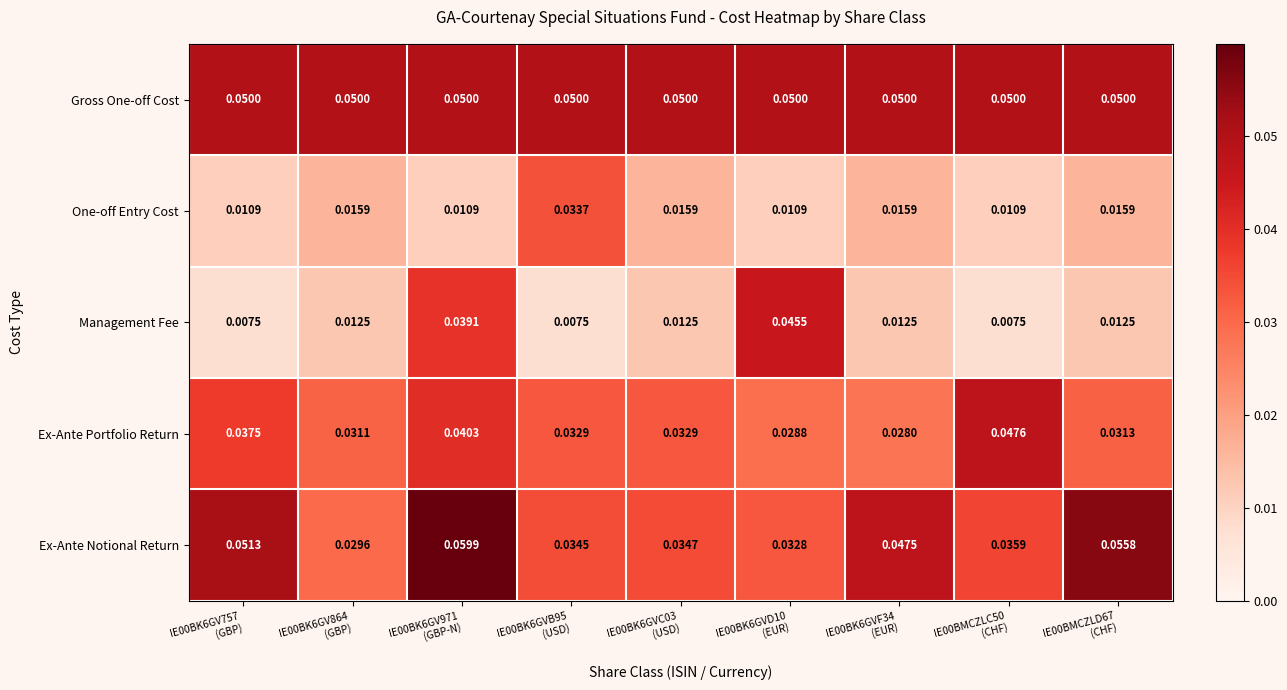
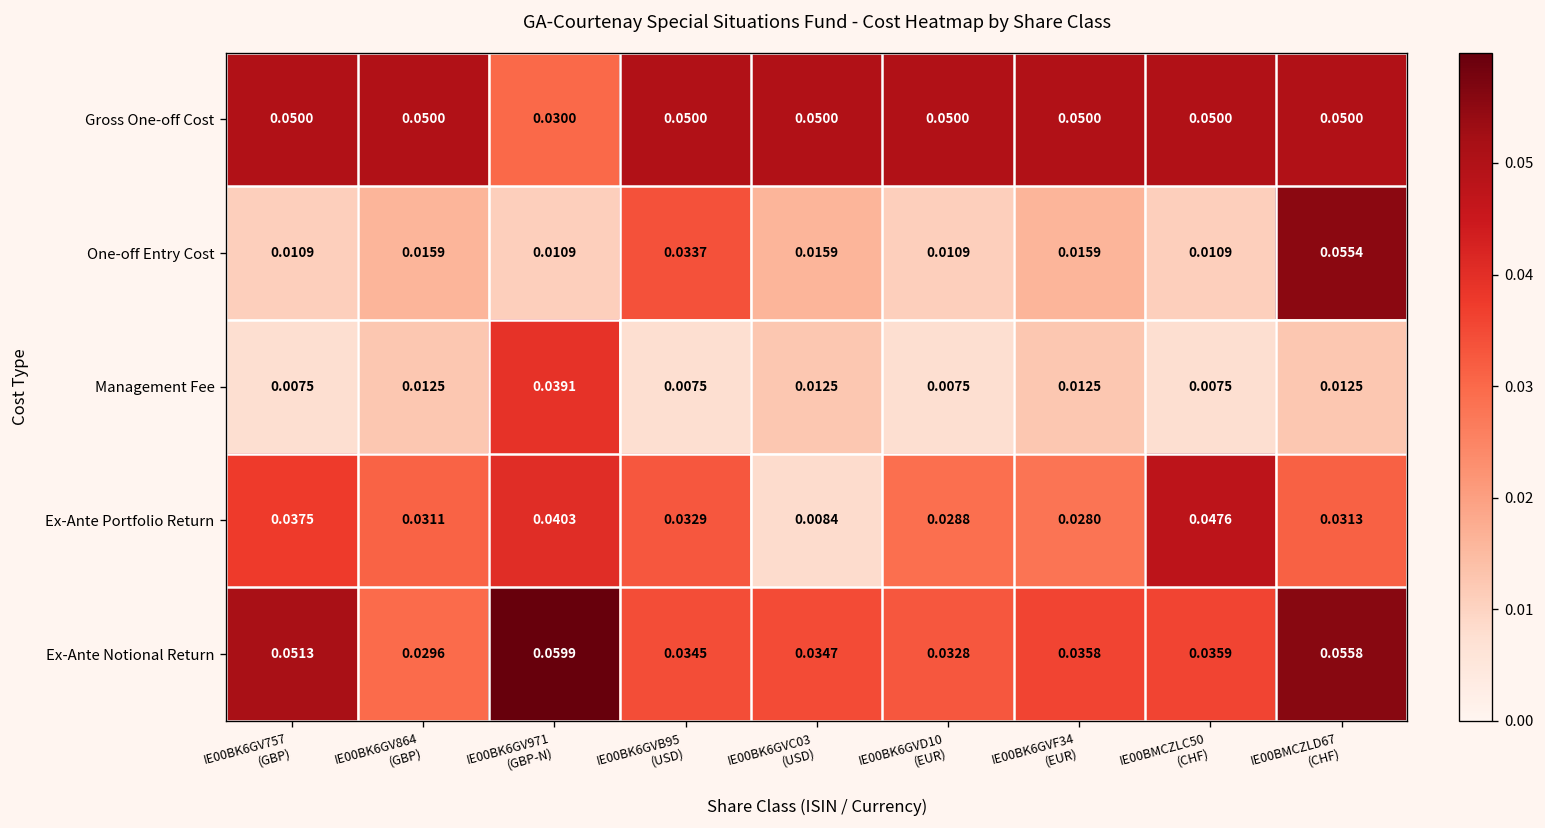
Gross One-off Cost, IE00BK6GV971 (GBP-N): 0.0500 -> 0.0300
One-off Entry Cost, IE00BMCZLD67 (CHF): 0.0159 -> 0.0554
Management Fee, IE00BK6GVD10 (EUR): 0.0455 -> 0.0075
Ex-Ante Portfolio Return, IE00BK6GVC03 (USD): 0.0329 -> 0.0084
Ex-Ante Notional Return, IE00BK6GVF34 (EUR): 0.0475 -> 0.0358
